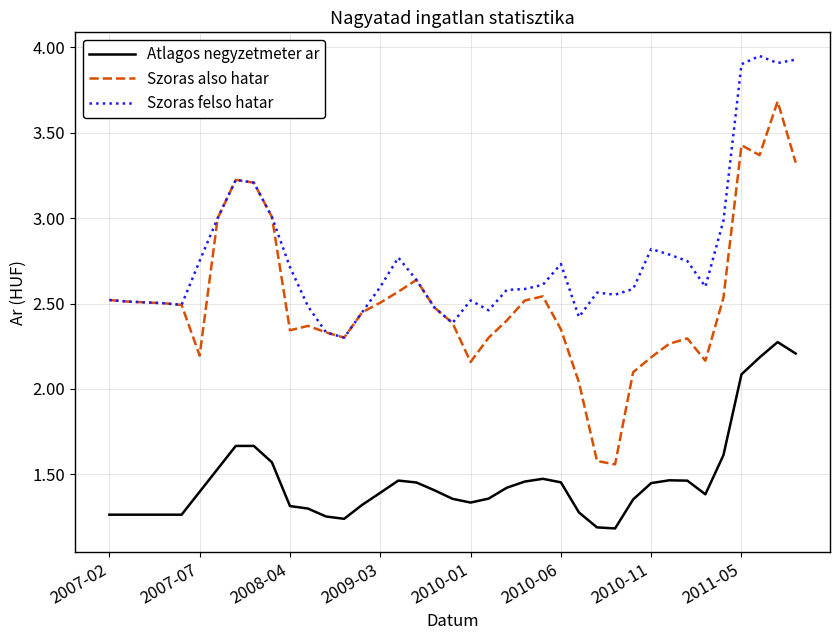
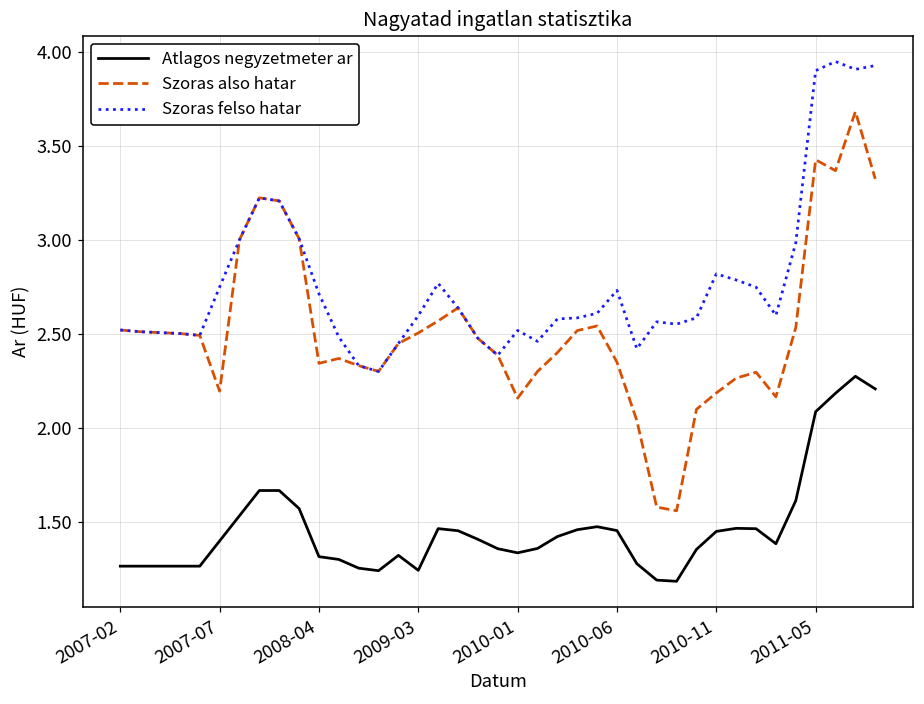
Atlagos negyzetmeter ar, 2009-03: 1.39 -> 1.24
